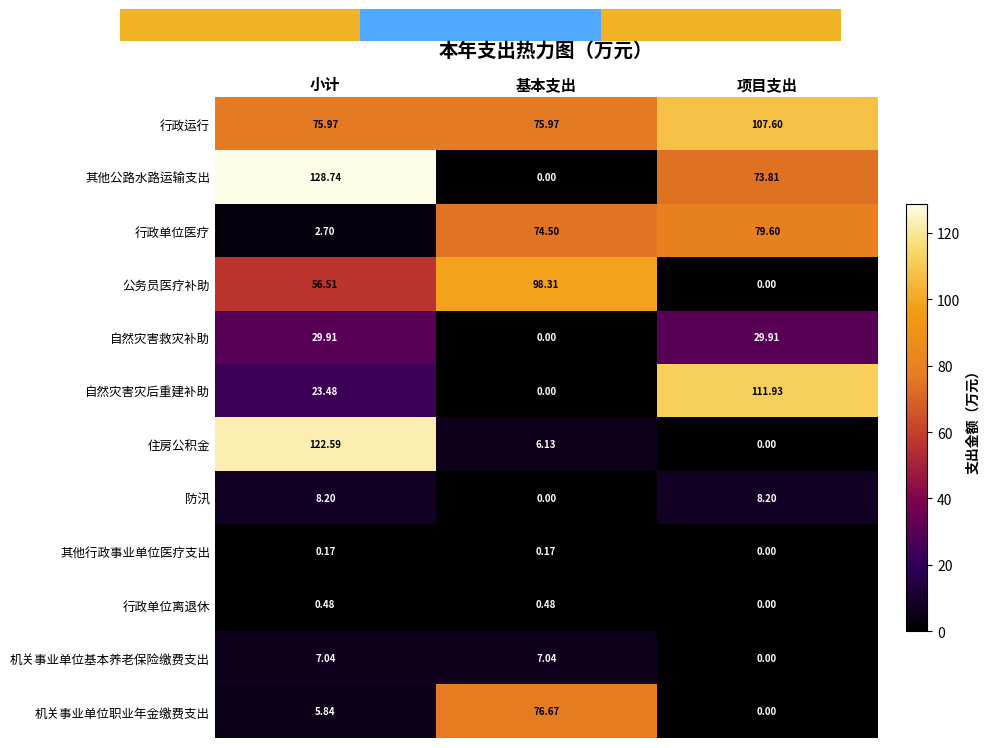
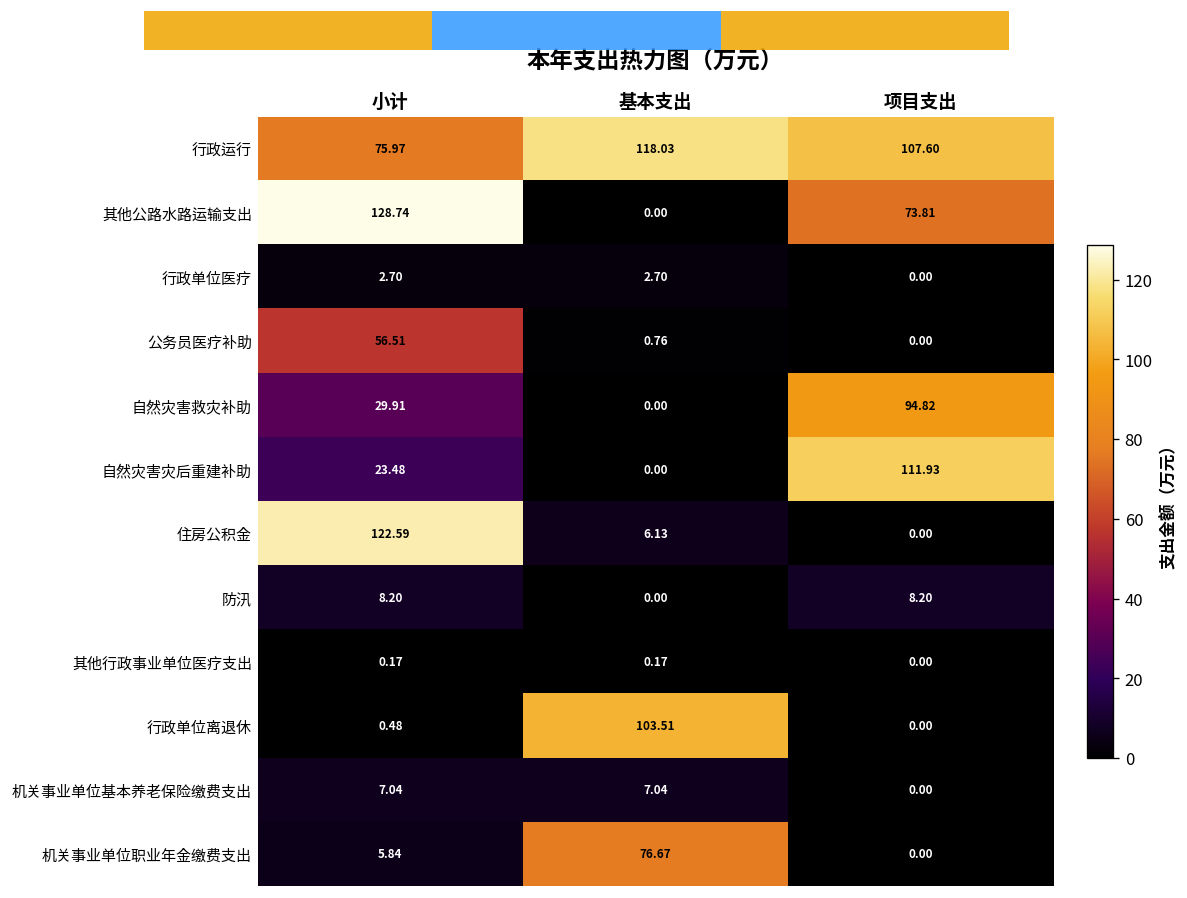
行政运行, 基本支出: 75.97 -> 118.03
行政单位医疗, 基本支出: 74.50 -> 2.70
行政单位医疗, 项目支出: 79.60 -> 0.00
公务员医疗补助, 基本支出: 98.31 -> 0.76
自然灾害救灾补助, 项目支出: 29.91 -> 94.82
行政单位离退休, 基本支出: 0.48 -> 103.51
